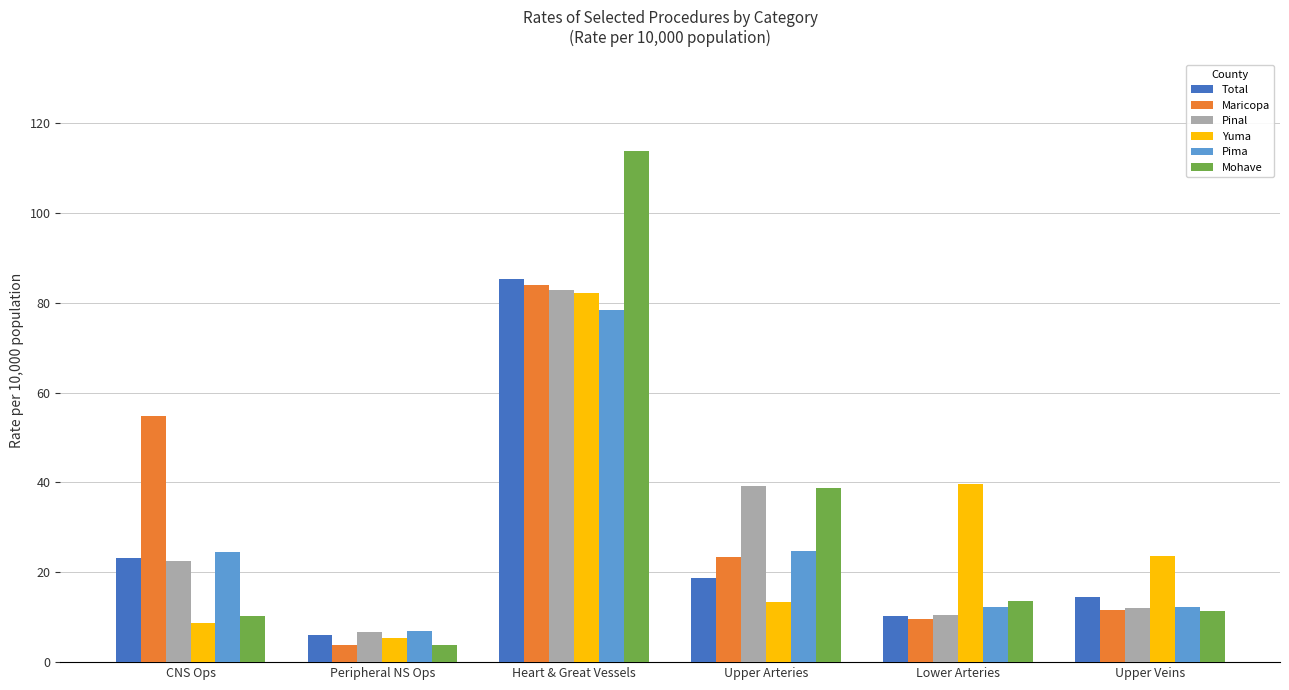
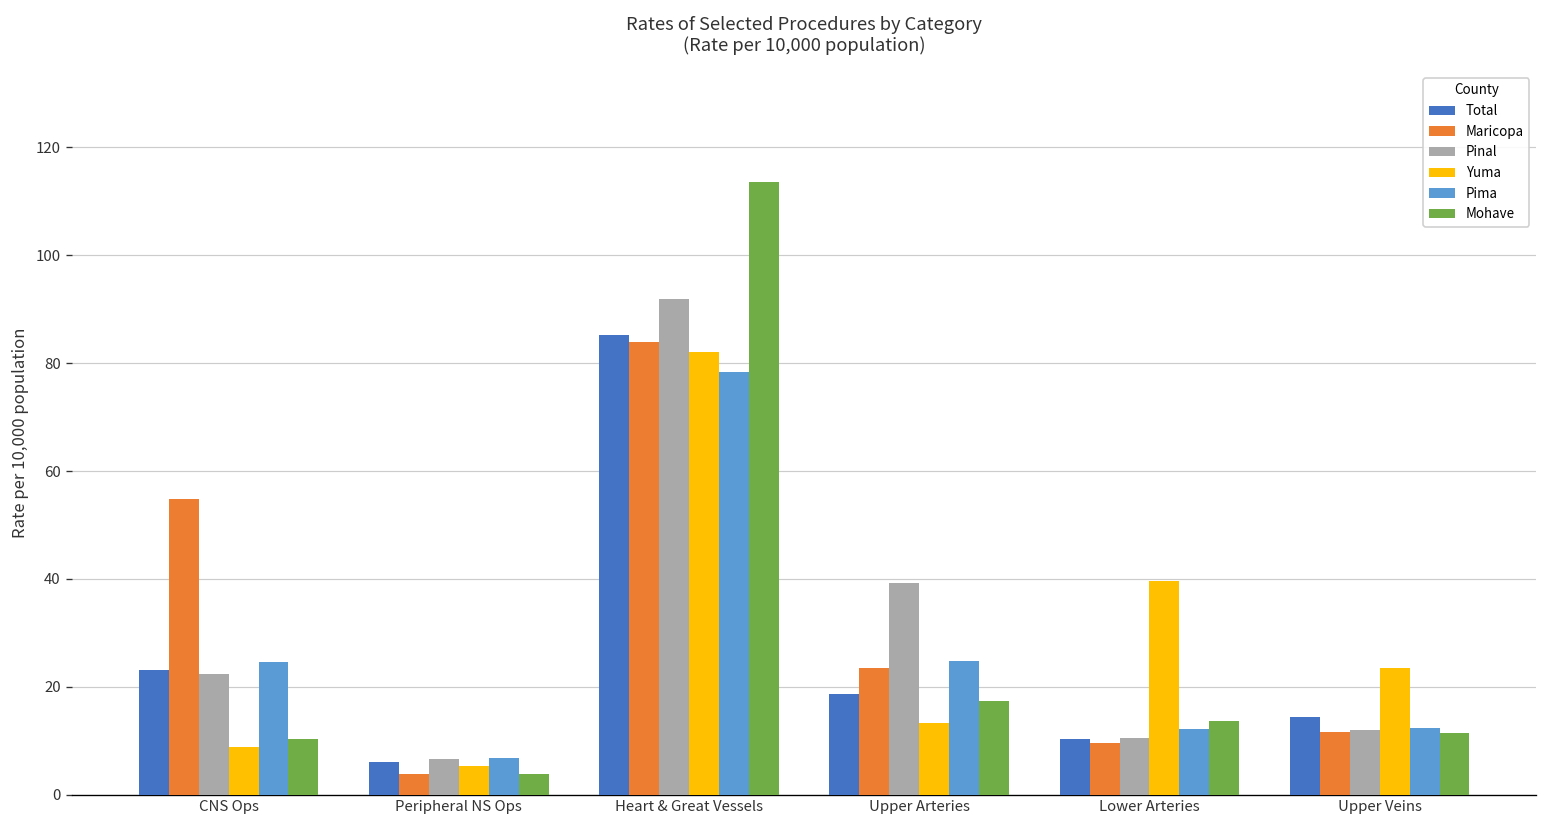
Pinal, Heart & Great Vessels: 83 -> 92
Mohave, Upper Arteries: 39 -> 17
